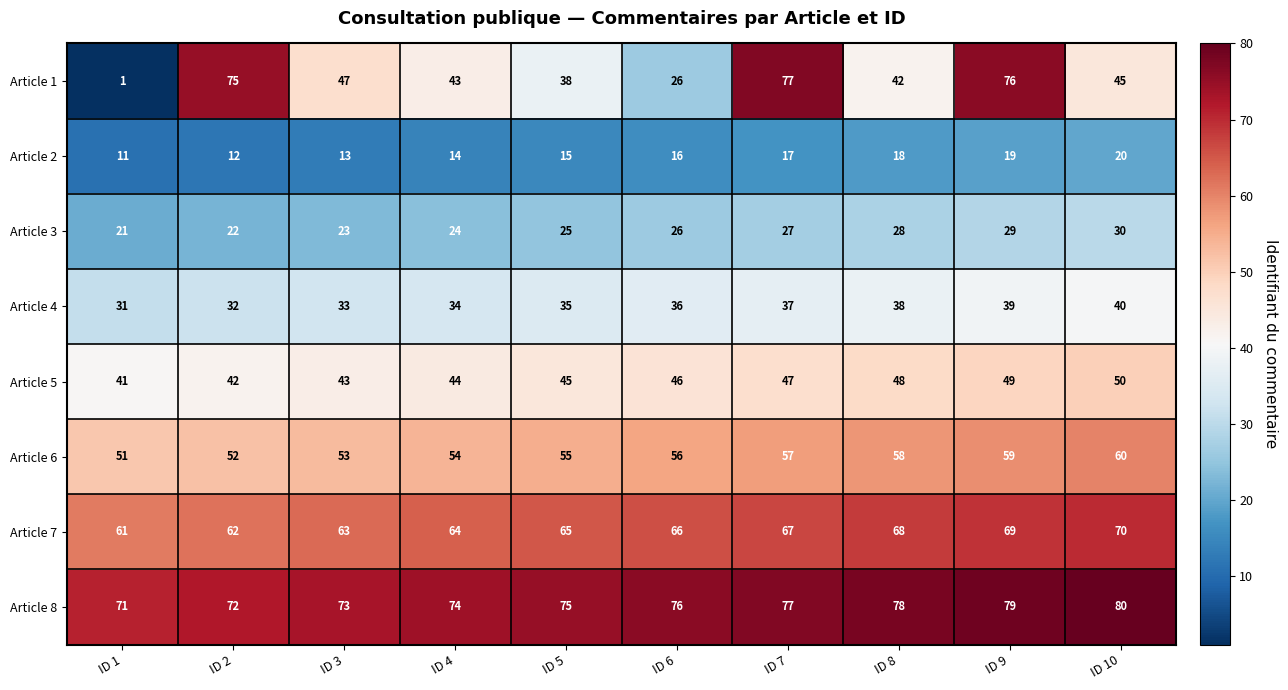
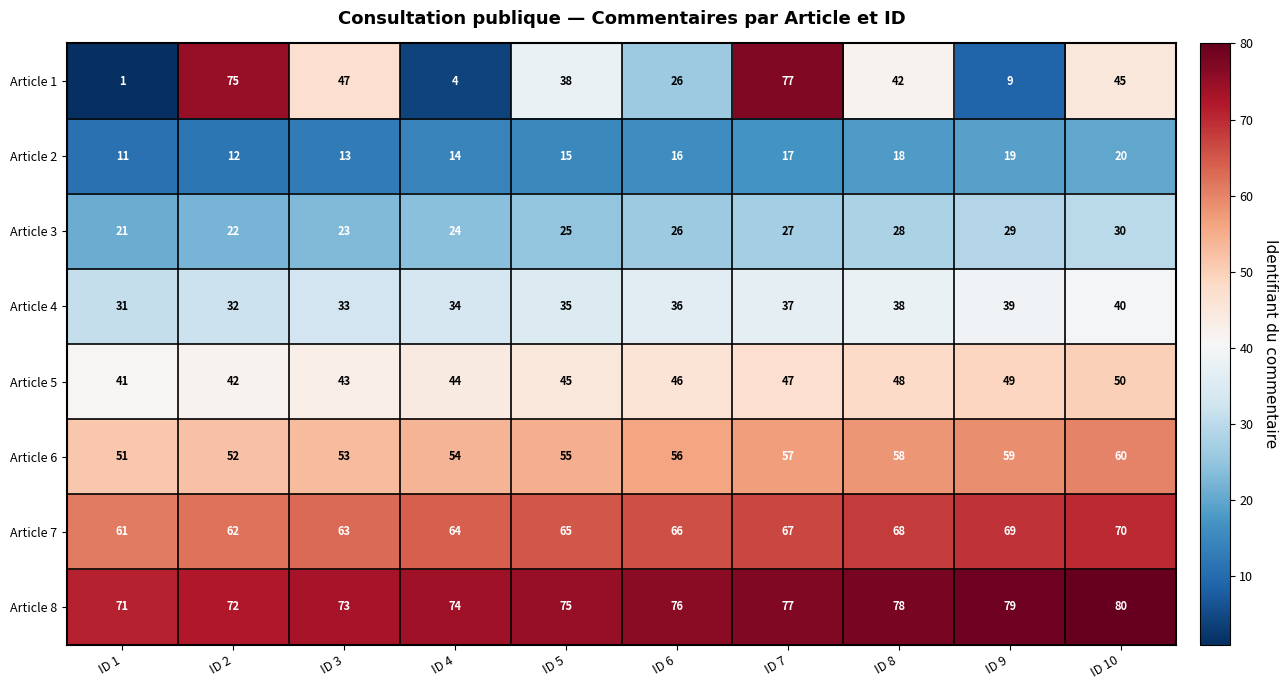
Article 1, ID 4: 43 -> 4
Article 1, ID 9: 76 -> 9
